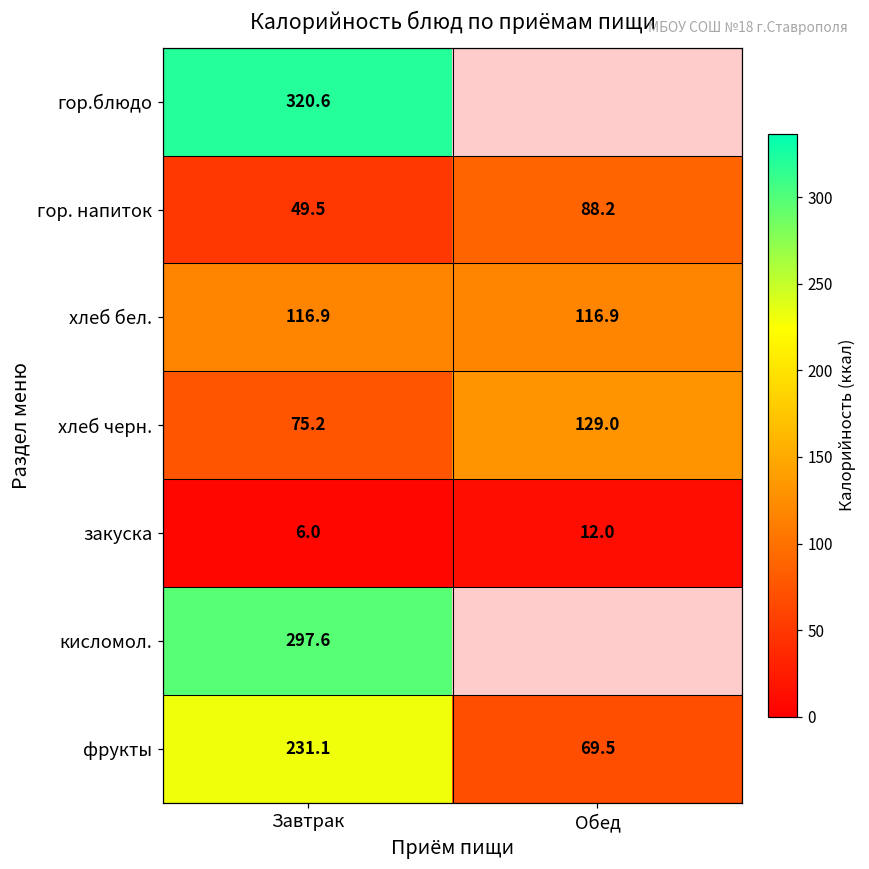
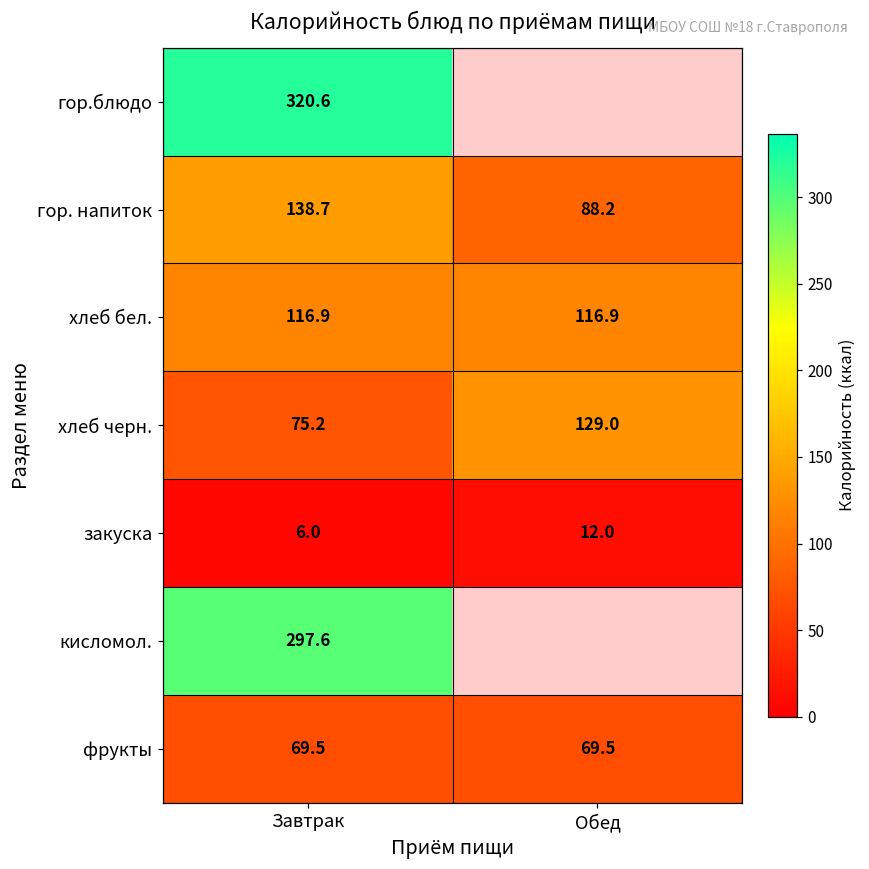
гор. напиток, Завтрак: 49.5 -> 138.7
фрукты, Завтрак: 231.1 -> 69.5
